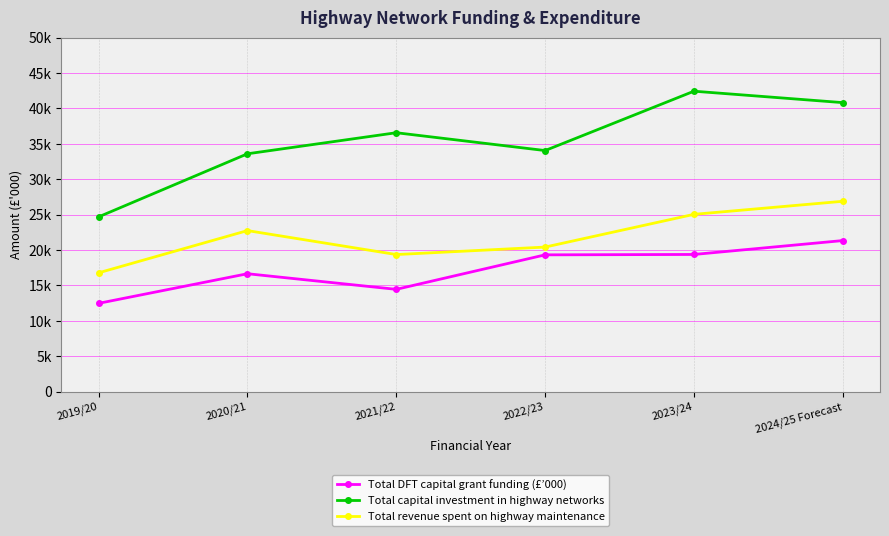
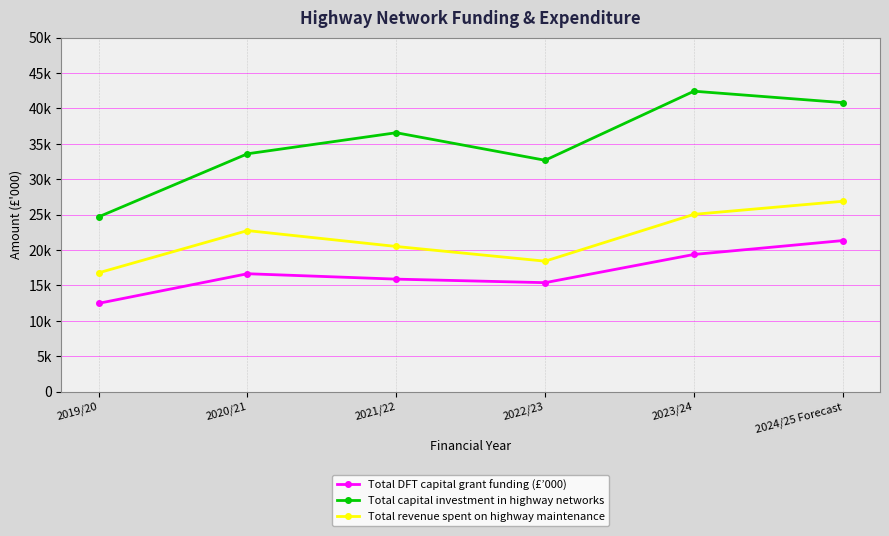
Total DFT capital grant funding (£’000), 2021/22: 14000 -> 16000
Total revenue spent on highway maintenance, 2021/22: 19000 -> 20000
Total DFT capital grant funding (£’000), 2022/23: 19000 -> 15000
Total capital investment in highway networks, 2022/23: 34000 -> 33000
Total revenue spent on highway maintenance, 2022/23: 20000 -> 18000
